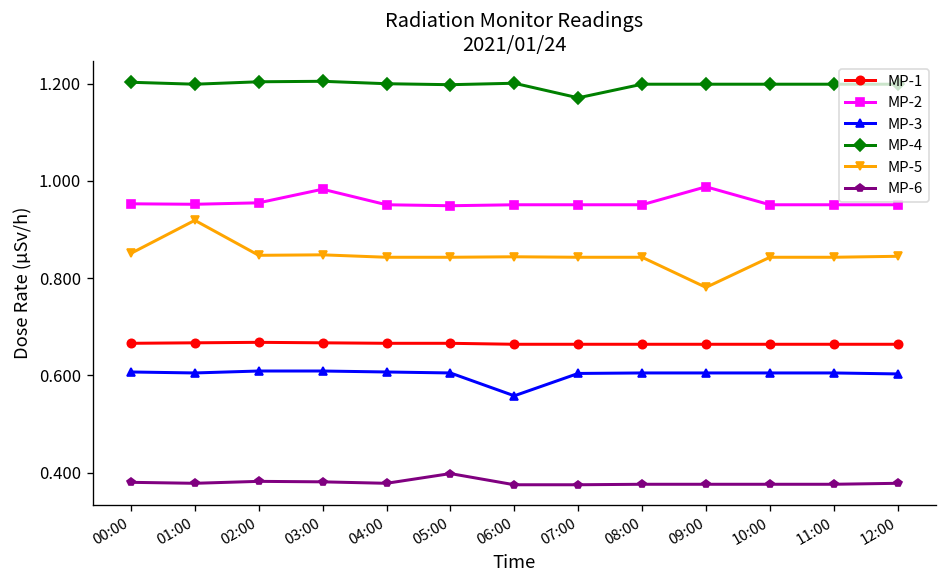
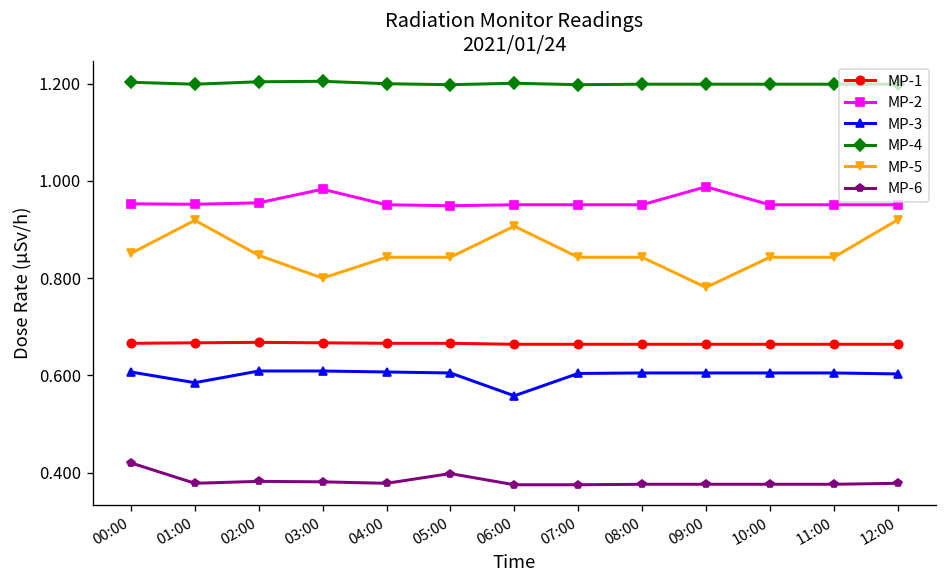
MP-6, 00:00: 0.38 -> 0.42
MP-3, 01:00: 0.61 -> 0.59
MP-5, 03:00: 0.85 -> 0.80
MP-5, 06:00: 0.84 -> 0.91
MP-4, 07:00: 1.17 -> 1.20
MP-5, 12:00: 0.85 -> 0.92
